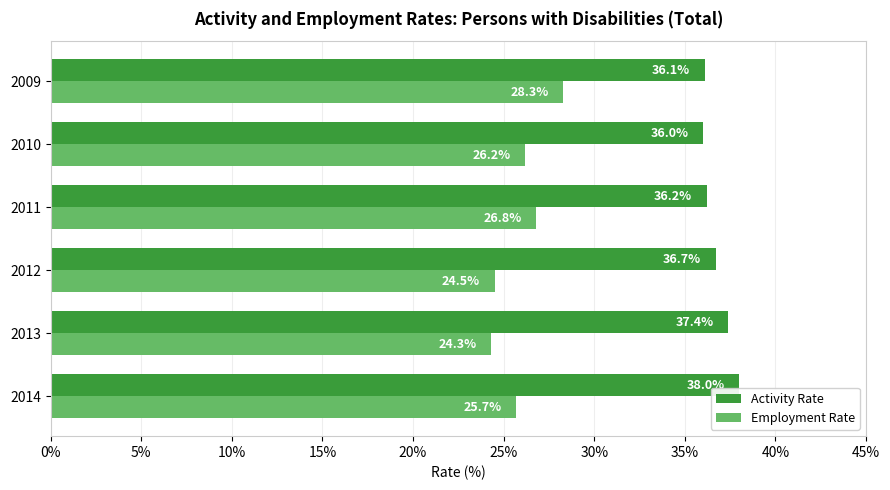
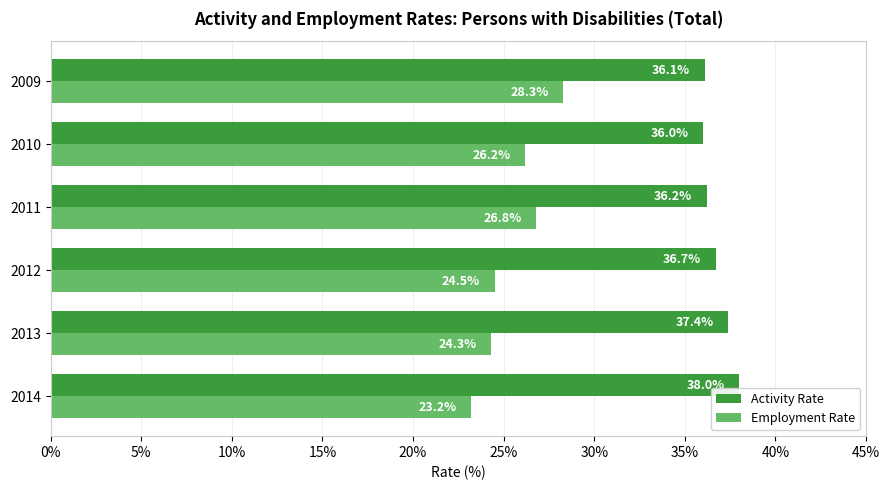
Employment Rate, 2014: 25.7% -> 23.2%
